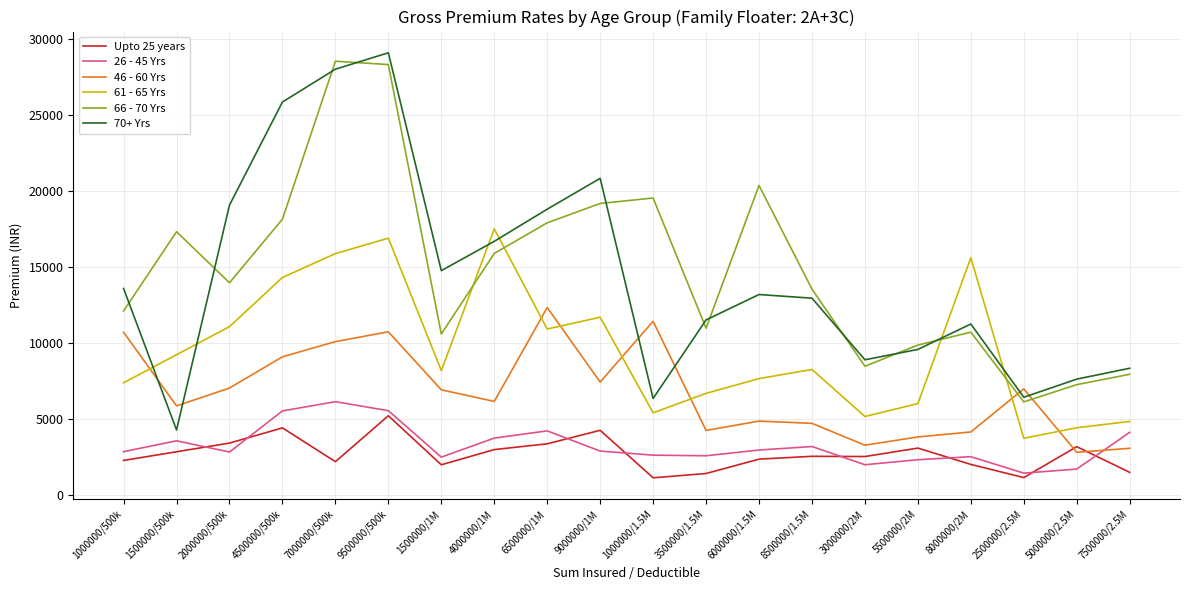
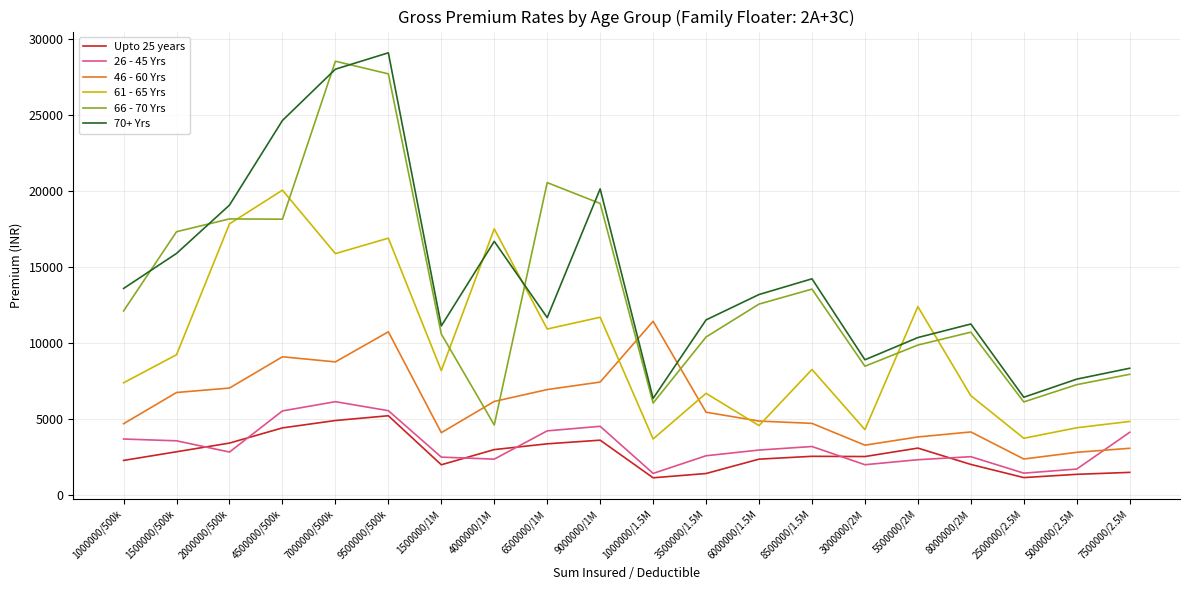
26 - 45 Yrs, 1000000/500k: 2900 -> 3700
46 - 60 Yrs, 1000000/500k: 10700 -> 4700
46 - 60 Yrs, 1500000/500k: 5900 -> 6800
70+ Yrs, 1500000/500k: 4300 -> 15900
61 - 65 Yrs, 2000000/500k: 11100 -> 17900
66 - 70 Yrs, 2000000/500k: 14000 -> 18200
61 - 65 Yrs, 4500000/500k: 14300 -> 20100
70+ Yrs, 4500000/500k: 25900 -> 24700
Upto 25 years, 7000000/500k: 2200 -> 4900
46 - 60 Yrs, 7000000/500k: 10100 -> 8800
66 - 70 Yrs, 9500000/500k: 28300 -> 27700
46 - 60 Yrs, 1500000/1M: 6900 -> 4100
70+ Yrs, 1500000/1M: 14800 -> 11100
26 - 45 Yrs, 4000000/1M: 3800 -> 2400
66 - 70 Yrs, 4000000/1M: 15900 -> 4600
46 - 60 Yrs, 6500000/1M: 12300 -> 6900
66 - 70 Yrs, 6500000/1M: 17900 -> 20600
70+ Yrs, 6500000/1M: 18800 -> 11700
Upto 25 years, 9000000/1M: 4300 -> 3600
26 - 45 Yrs, 9000000/1M: 2900 -> 4500
70+ Yrs, 9000000/1M: 20900 -> 20200
26 - 45 Yrs, 1000000/1.5M: 2600 -> 1400
61 - 65 Yrs, 1000000/1.5M: 5400 -> 3700
66 - 70 Yrs, 1000000/1.5M: 19600 -> 6100
46 - 60 Yrs, 3500000/1.5M: 4300 -> 5500
66 - 70 Yrs, 3500000/1.5M: 11000 -> 10400
61 - 65 Yrs, 6000000/1.5M: 7700 -> 4600
66 - 70 Yrs, 6000000/1.5M: 20400 -> 12600
70+ Yrs, 8500000/1.5M: 13000 -> 14200
61 - 65 Yrs, 3000000/2M: 5200 -> 4300
61 - 65 Yrs, 5500000/2M: 6000 -> 12400
70+ Yrs, 5500000/2M: 9600 -> 10400
61 - 65 Yrs, 8000000/2M: 15600 -> 6500
46 - 60 Yrs, 2500000/2.5M: 7000 -> 2400
Upto 25 years, 5000000/2.5M: 3200 -> 1400
